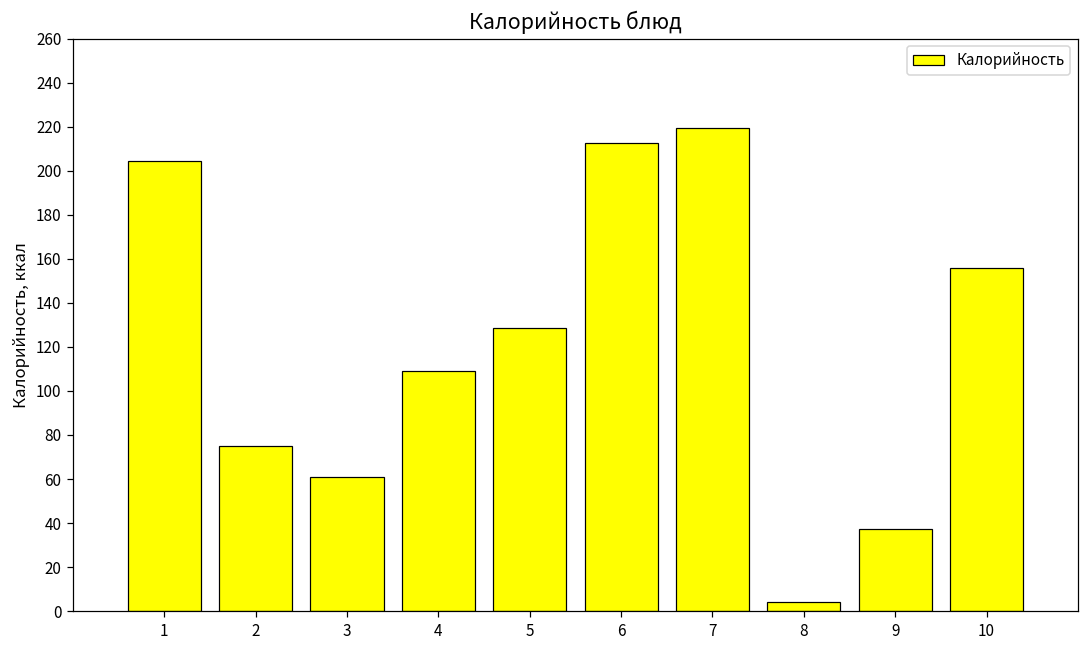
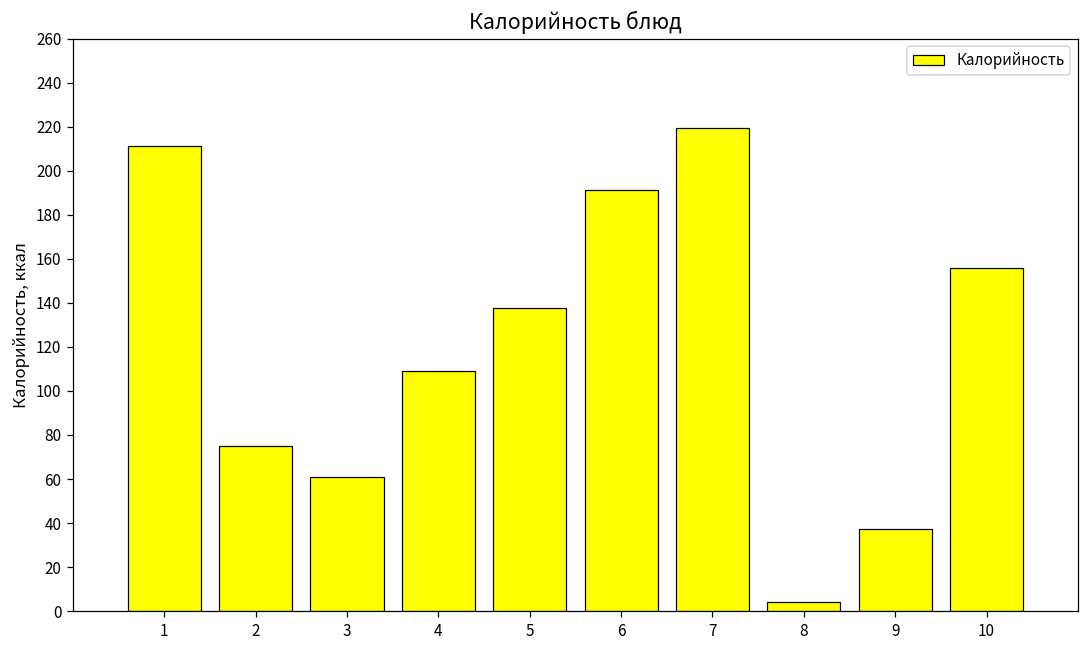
1: 204 -> 211
5: 128 -> 138
6: 212 -> 191
